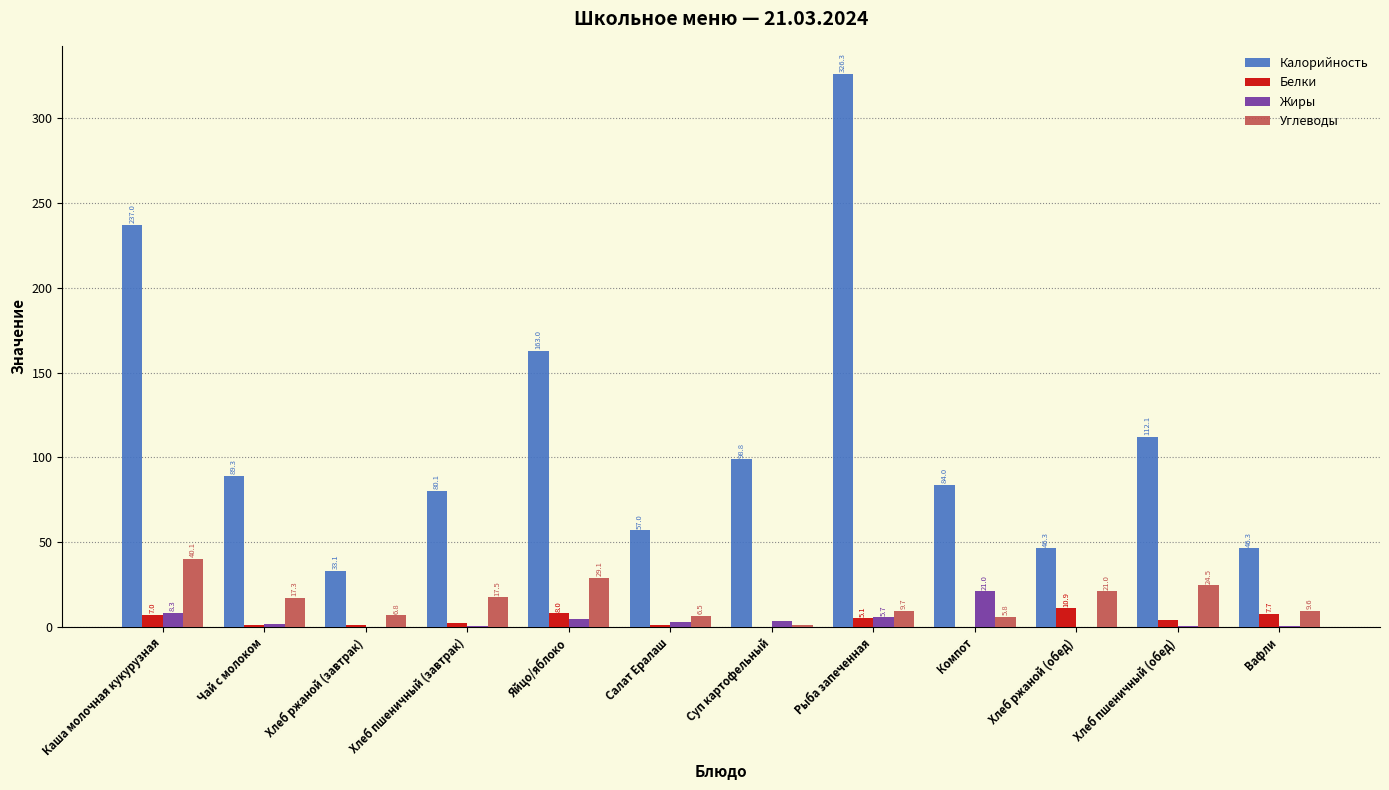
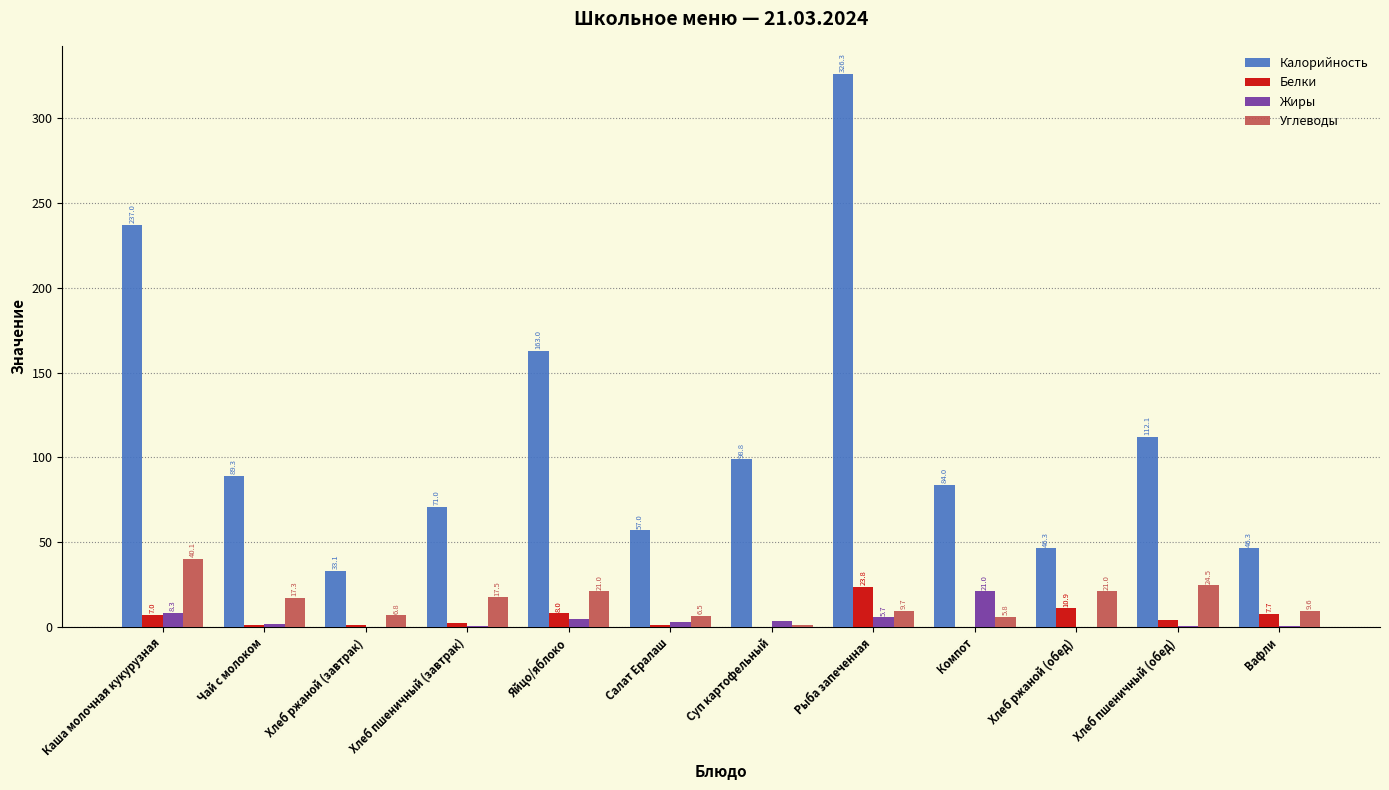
Калорийность, Хлеб пшеничный (завтрак): 80.1 -> 71.0
Углеводы, Яйцо/яблоко: 29.1 -> 21.0
Белки, Рыба запеченная: 5.1 -> 23.8
